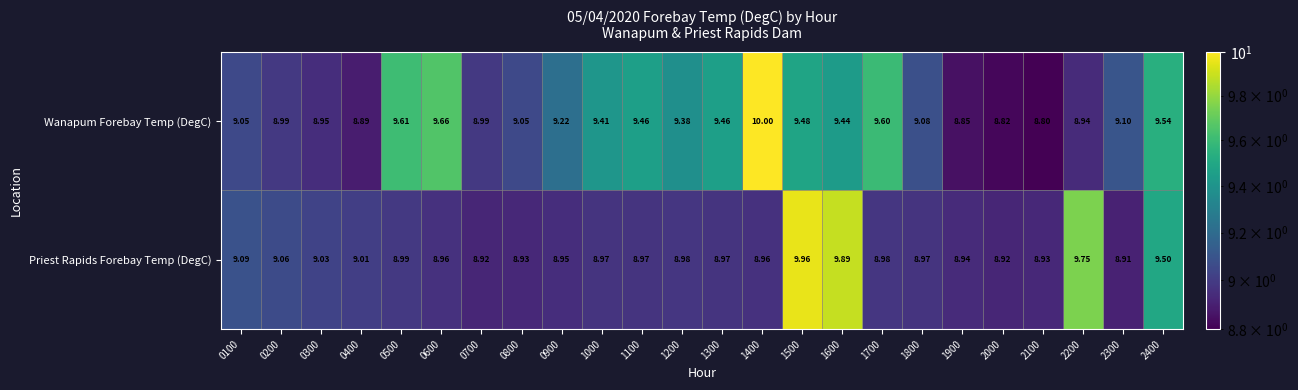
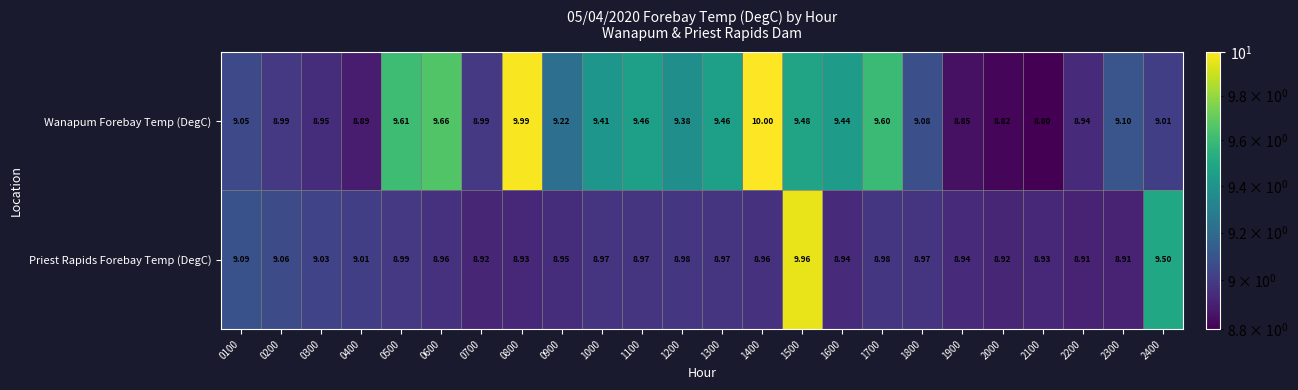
Wanapum Forebay Temp (DegC), 0800: 9.05 -> 9.99
Wanapum Forebay Temp (DegC), 2400: 9.54 -> 9.01
Priest Rapids Forebay Temp (DegC), 1600: 9.89 -> 8.94
Priest Rapids Forebay Temp (DegC), 2200: 9.75 -> 8.91
